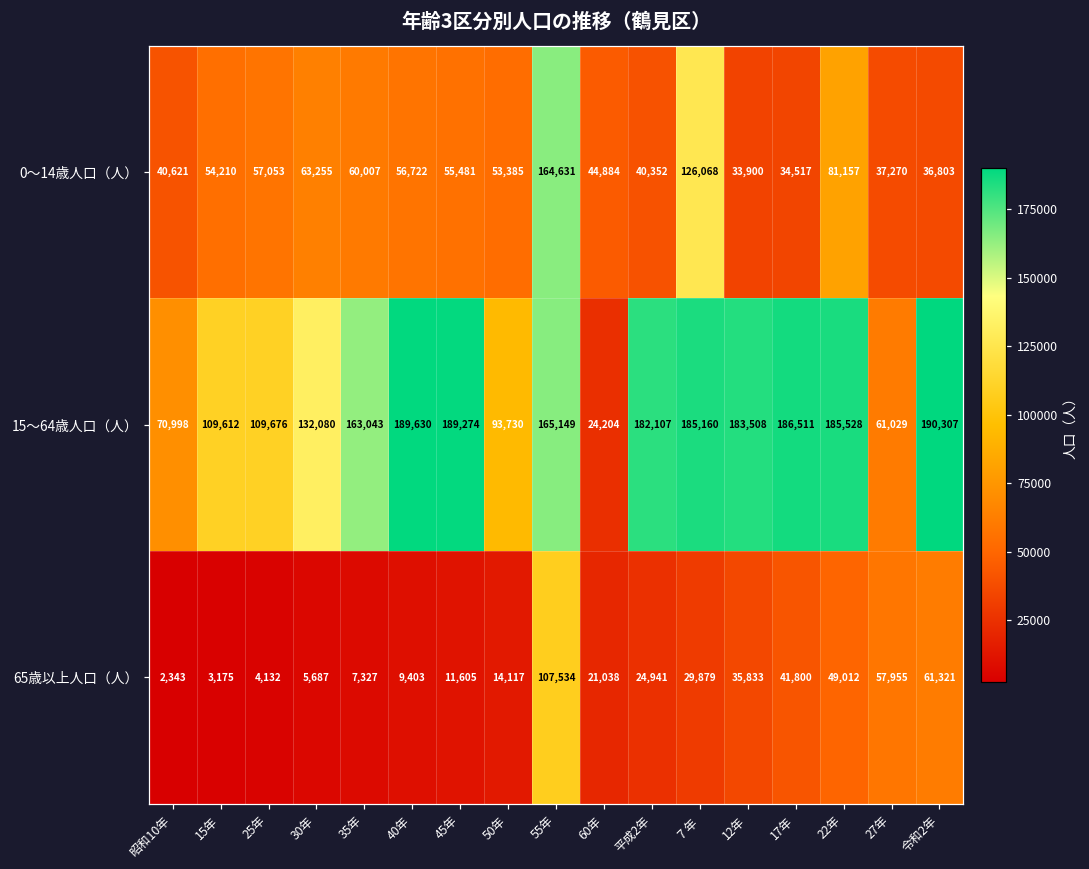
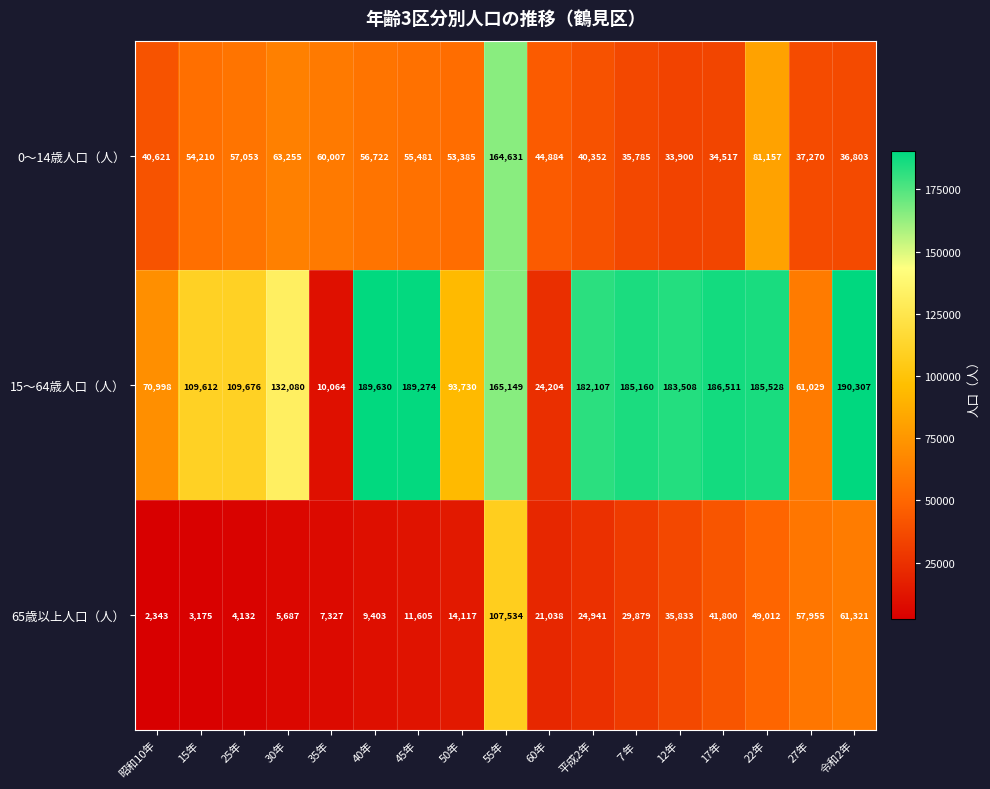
0～14歳人口（人）, ７年: 126,068 -> 35,785
15～64歳人口（人）, 35年: 163,043 -> 10,064
